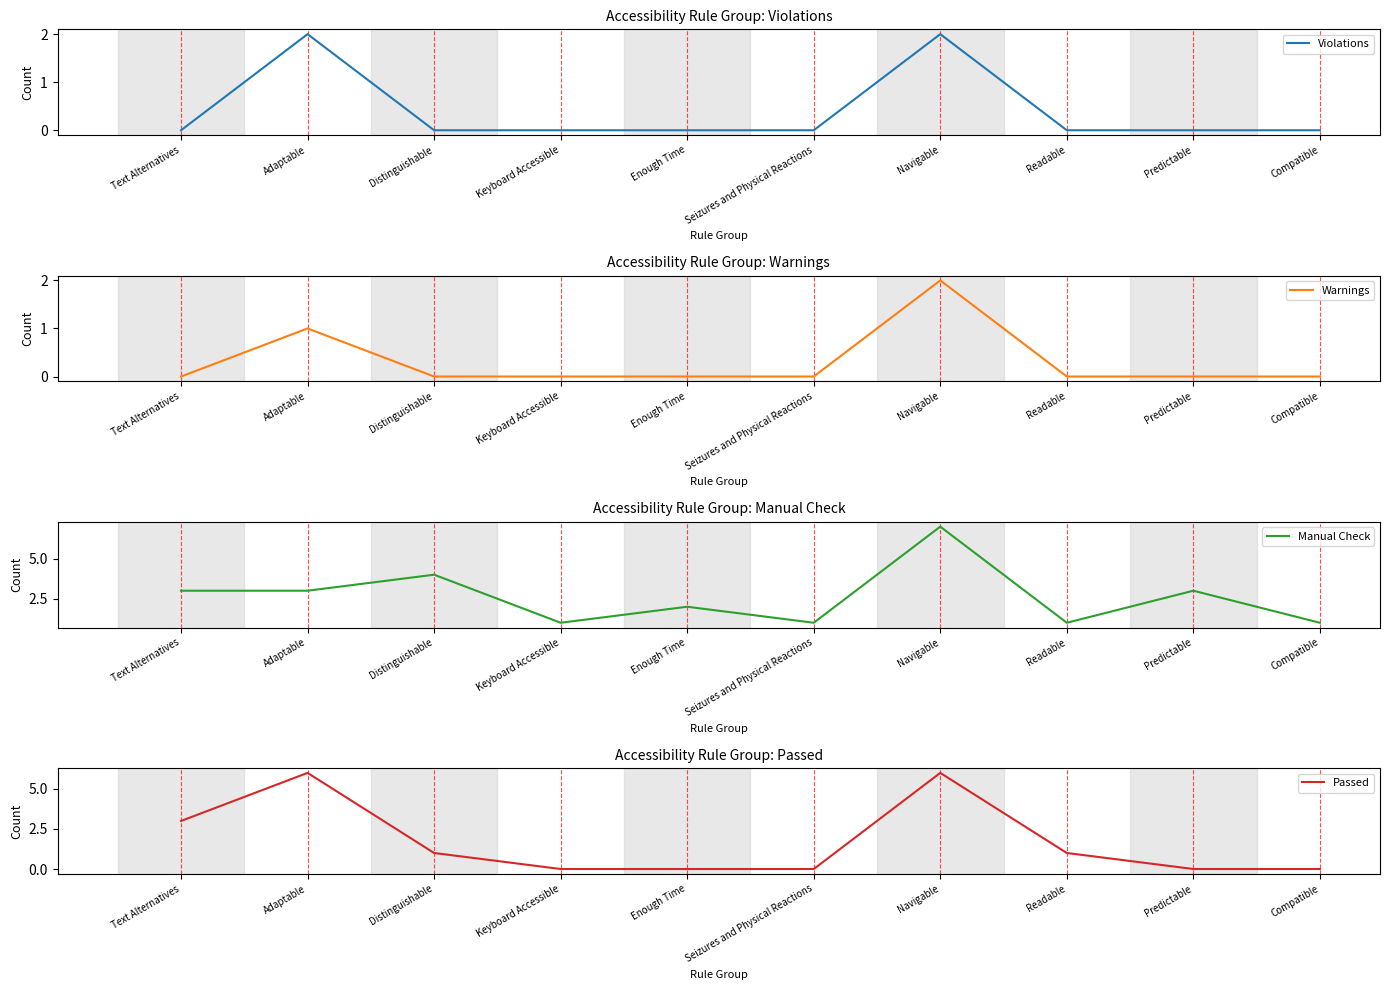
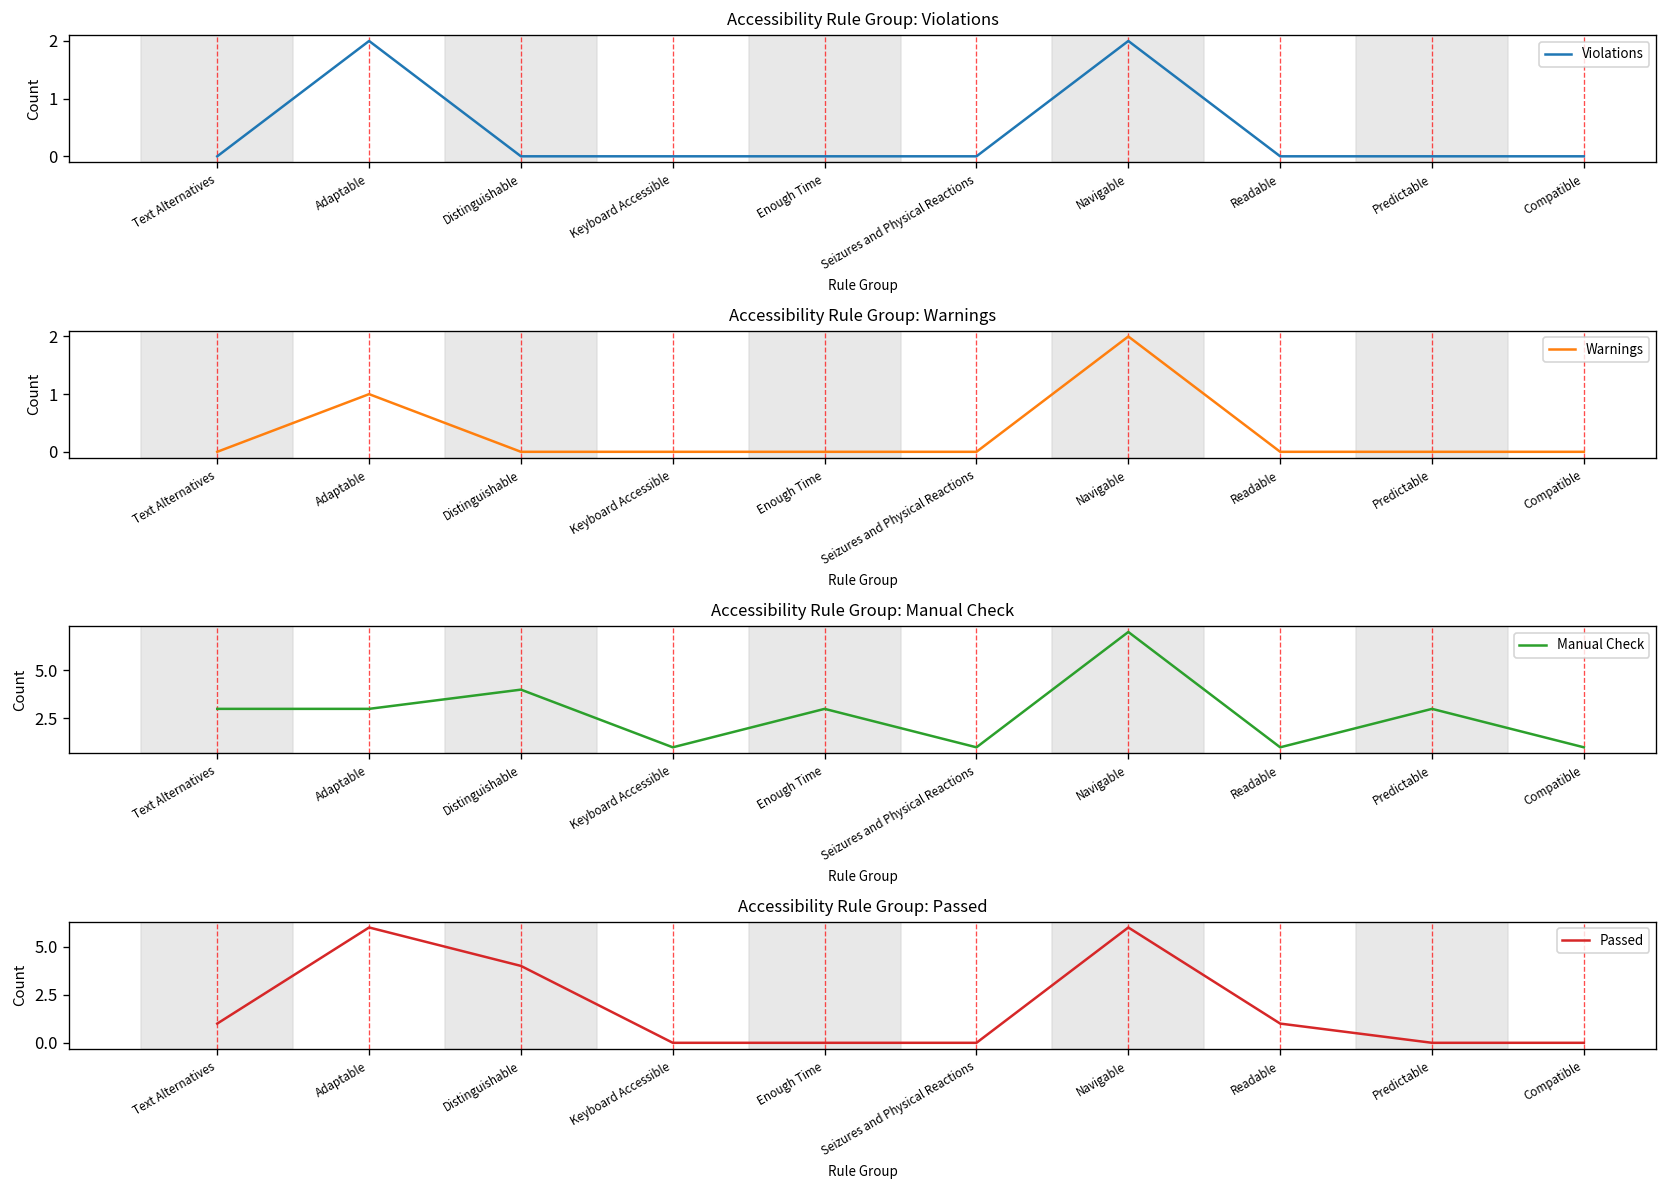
Accessibility Rule Group: Manual Check, Enough Time: 2 -> 3
Accessibility Rule Group: Passed, Text Alternatives: 3 -> 1
Accessibility Rule Group: Passed, Distinguishable: 1 -> 4
